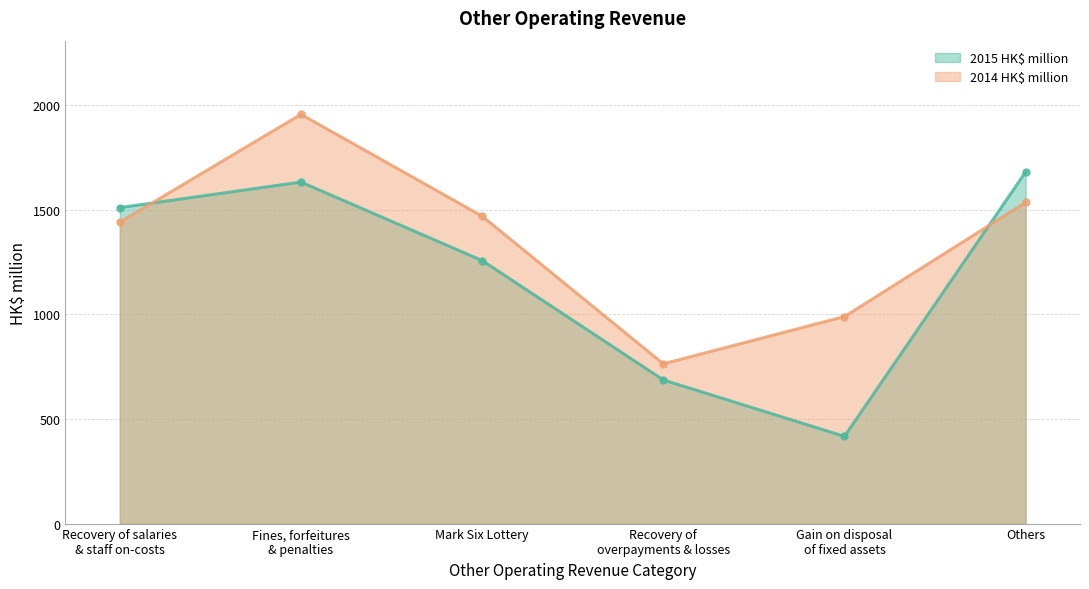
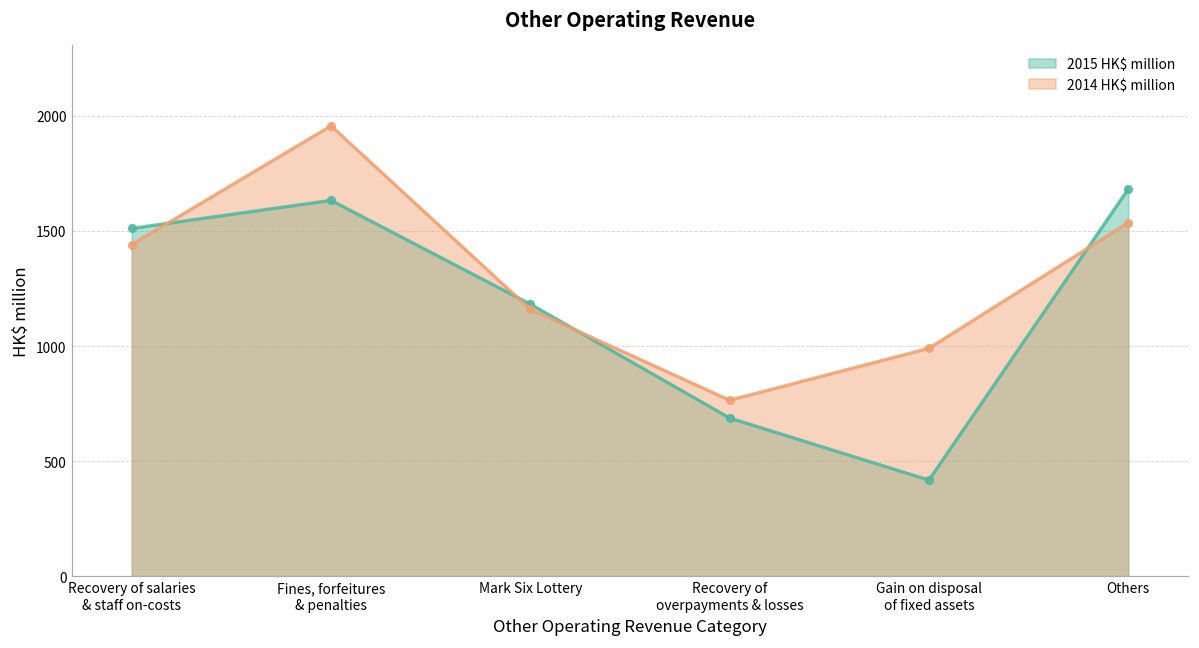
2015 HK$ million, Mark Six Lottery: 1260 -> 1180
2014 HK$ million, Mark Six Lottery: 1470 -> 1160
